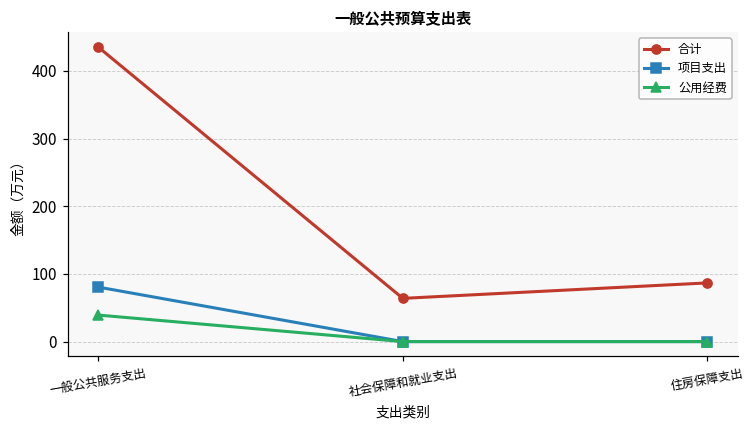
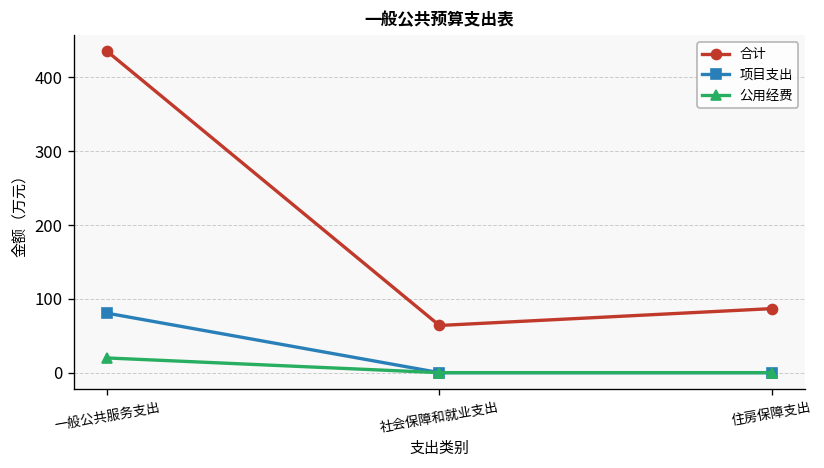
公用经费, 一般公共服务支出: 40 -> 20
